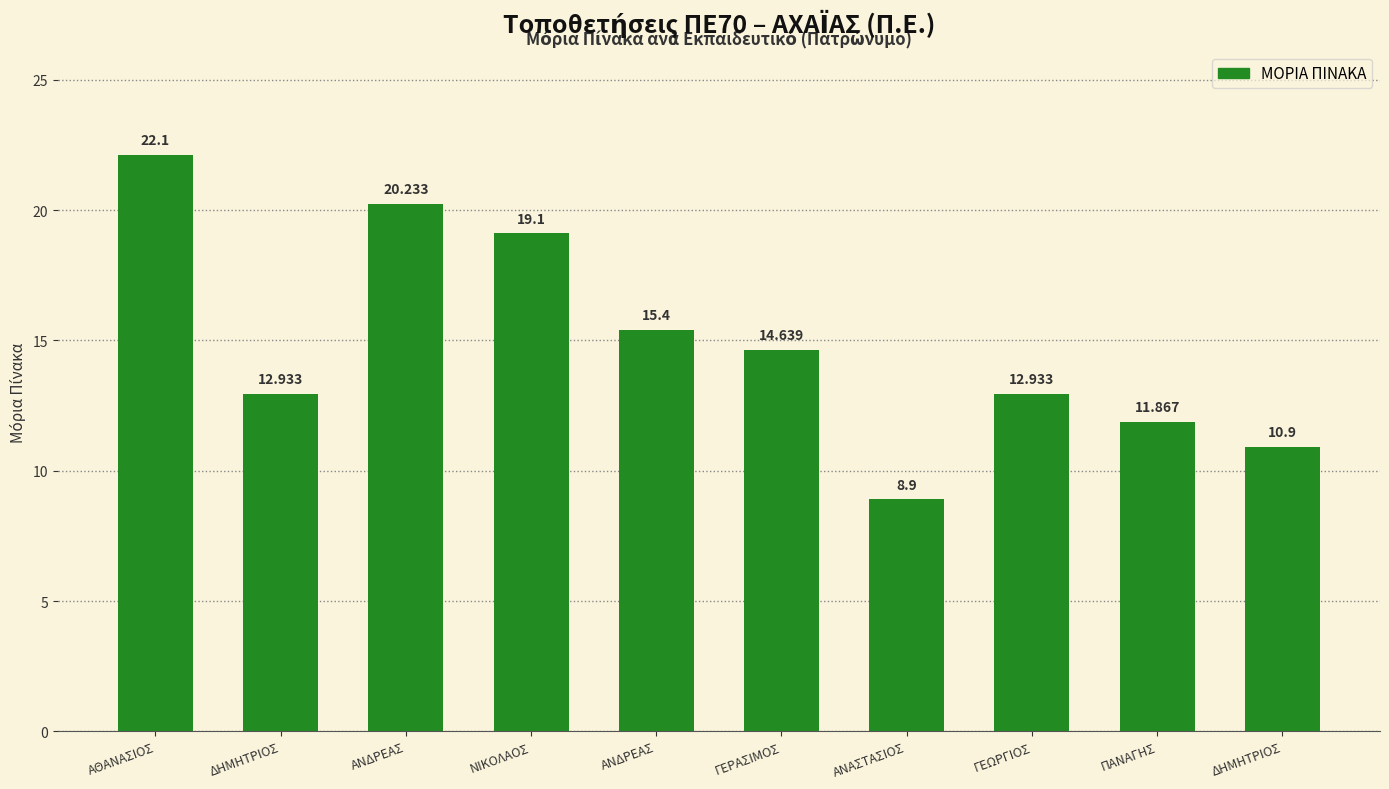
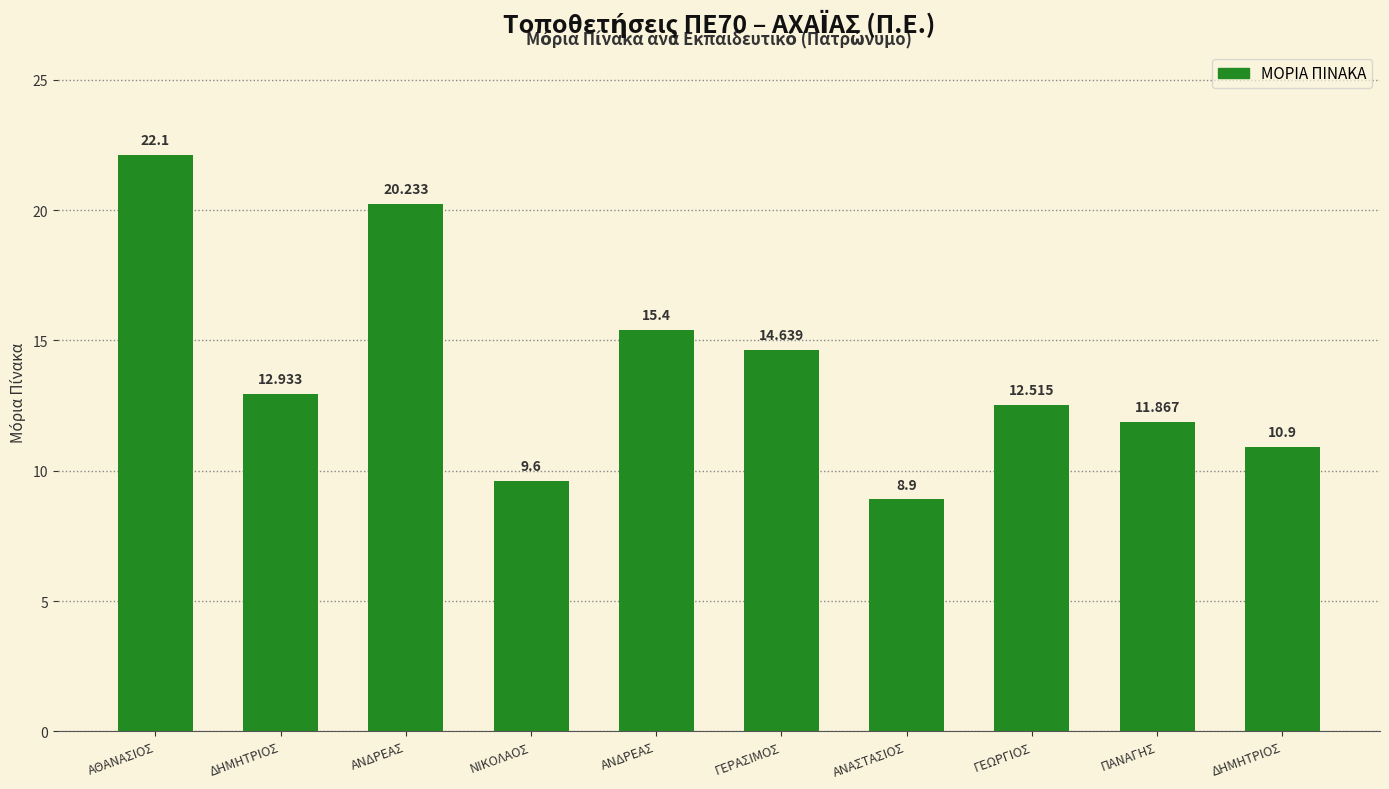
ΝΙΚΟΛΑΟΣ: 19.1 -> 9.6
ΓΕΩΡΓΙΟΣ: 12.933 -> 12.515
